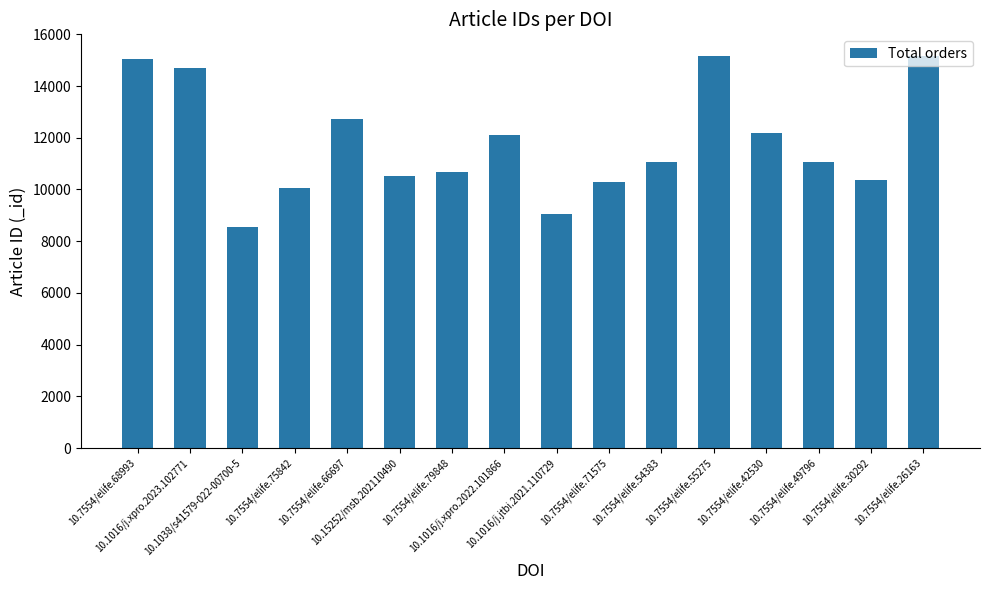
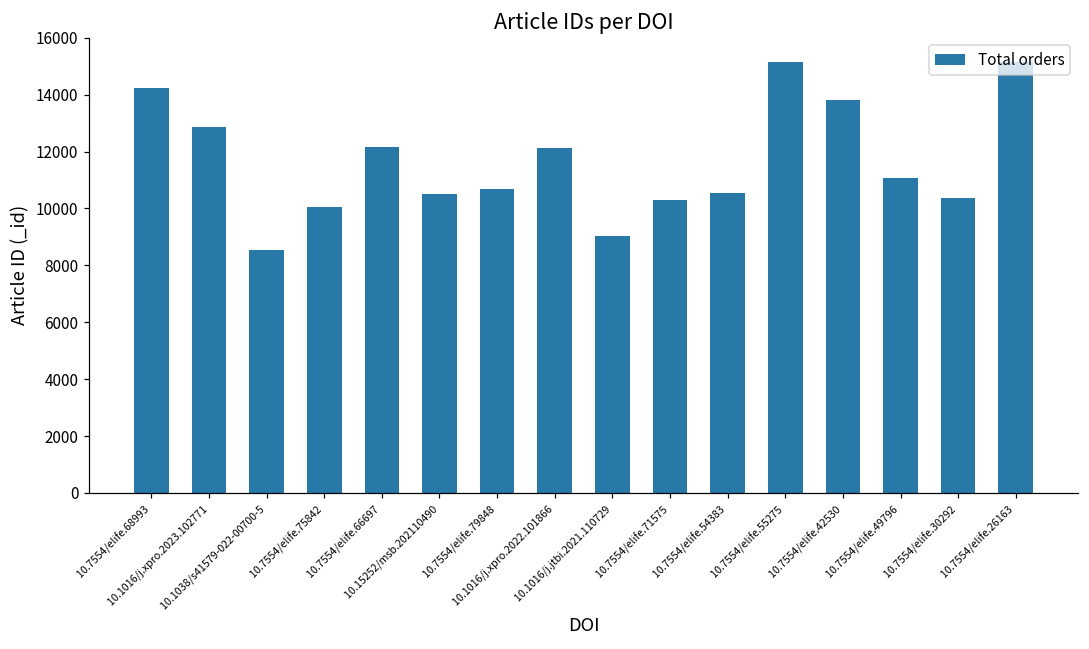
10.7554/elife.68993: 15000 -> 14200
10.1016/j.xpro.2023.102771: 14700 -> 12900
10.7554/elife.66697: 12700 -> 12200
10.7554/elife.54383: 11100 -> 10600
10.7554/elife.42530: 12200 -> 13800
